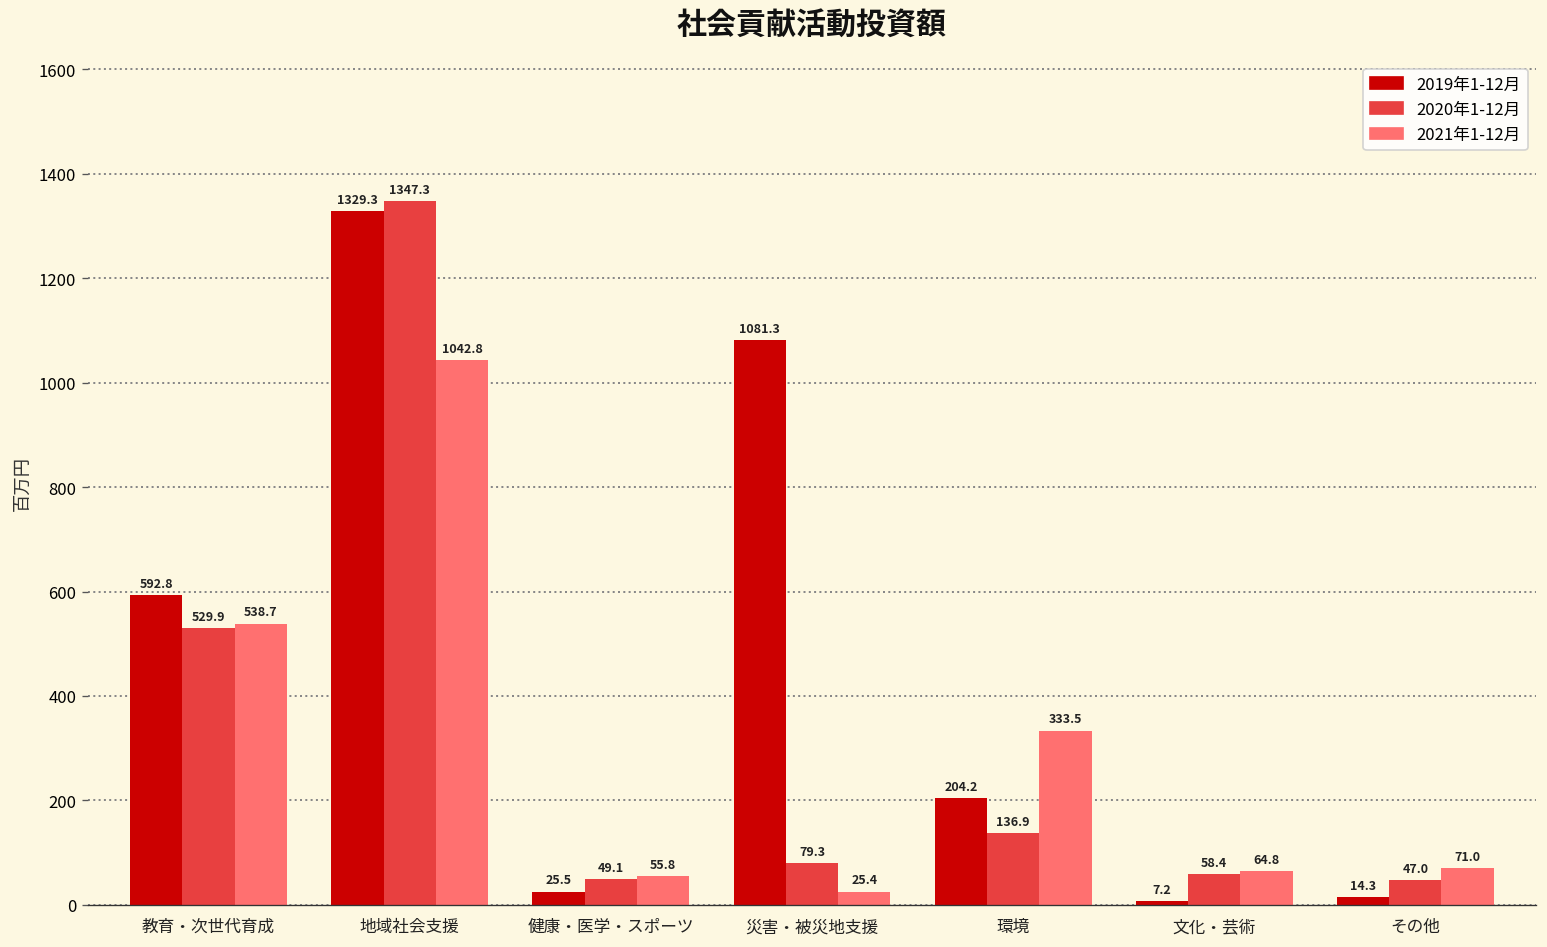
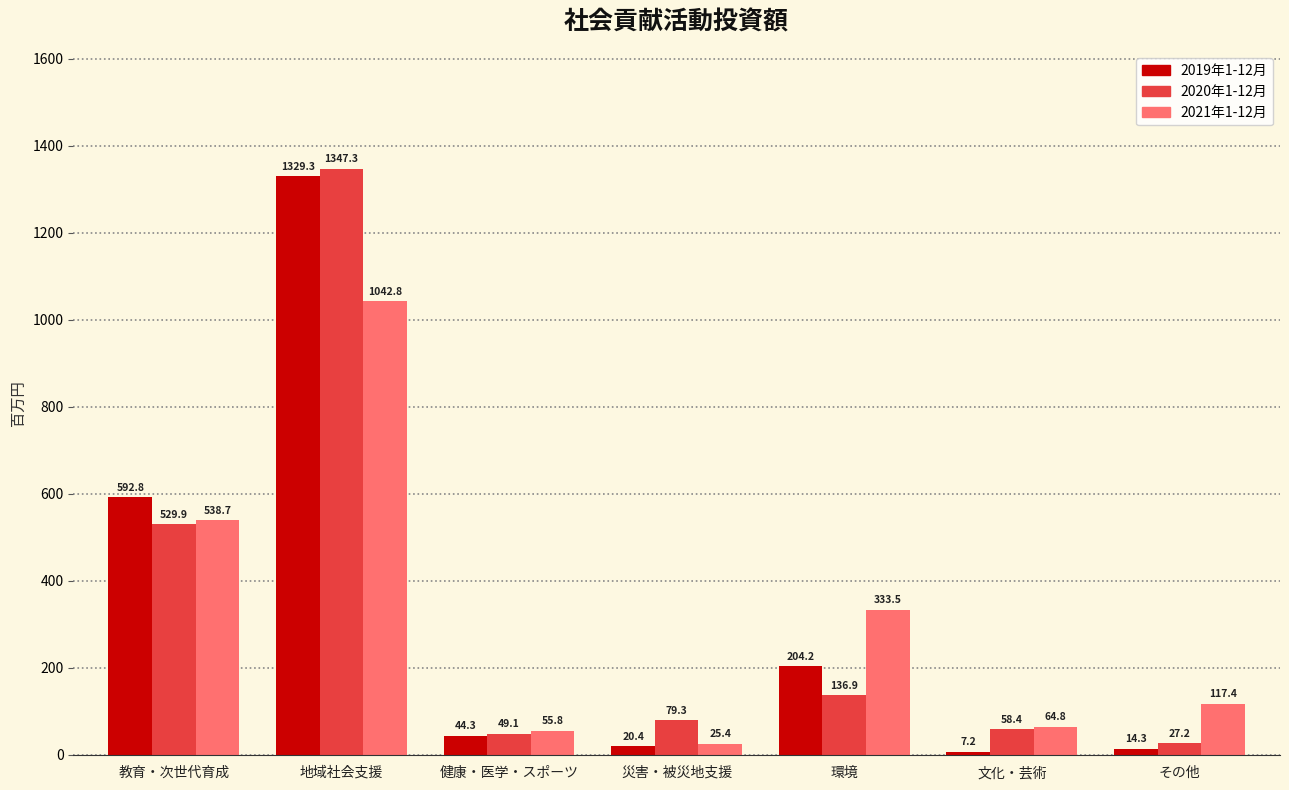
2019年1-12月, 健康・医学・スポーツ: 25.5 -> 44.3
2019年1-12月, 災害・被災地支援: 1081.3 -> 20.4
2020年1-12月, その他: 47.0 -> 27.2
2021年1-12月, その他: 71.0 -> 117.4
